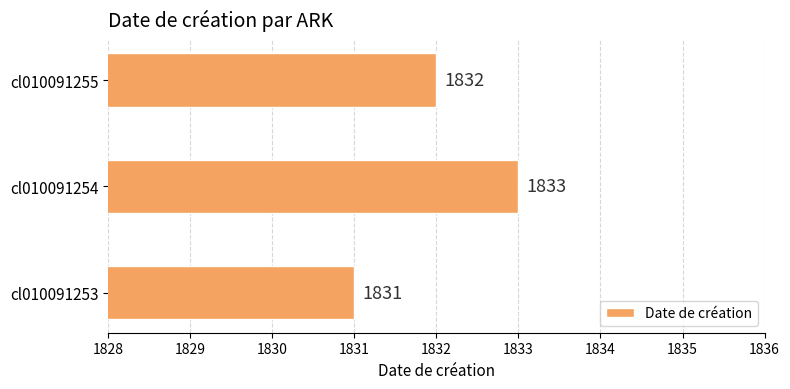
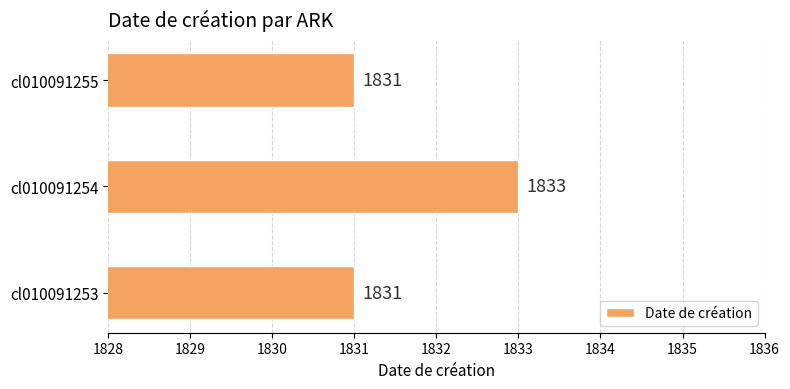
cl010091255: 1832 -> 1831
